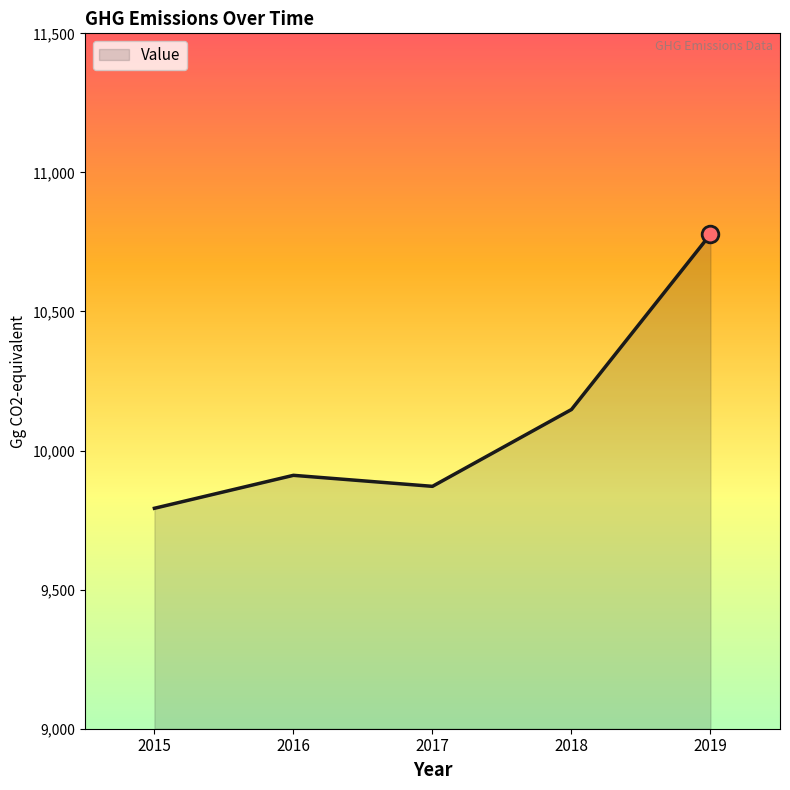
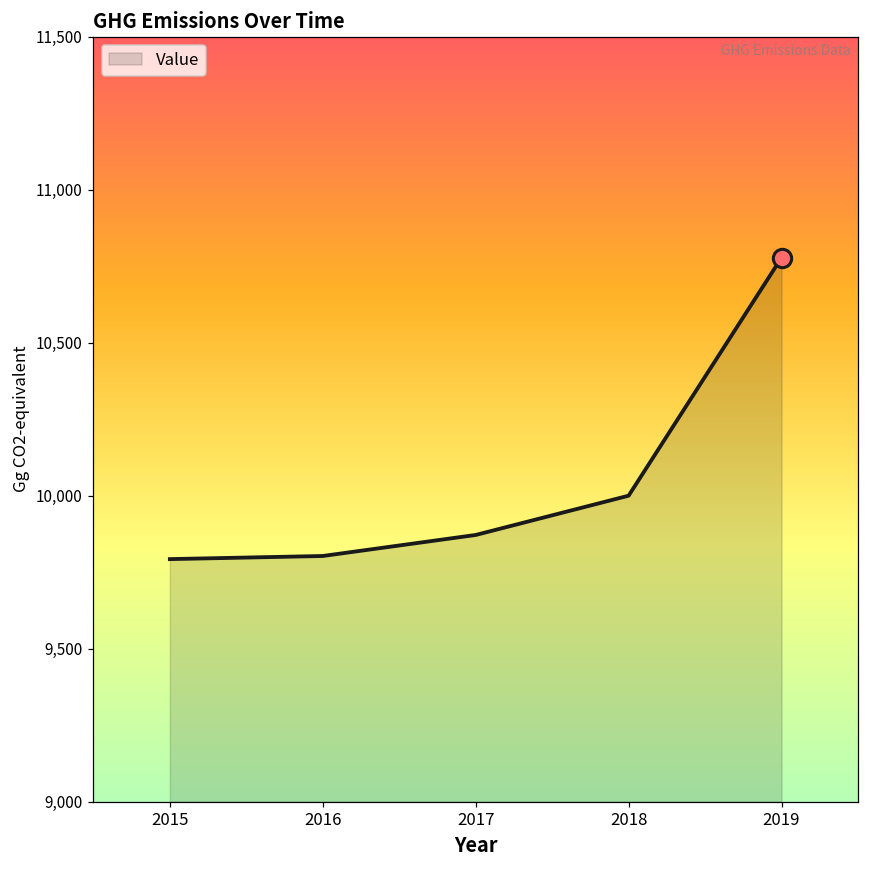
Value, 2016: 9,910 -> 9,800
Value, 2018: 10,150 -> 10,000
